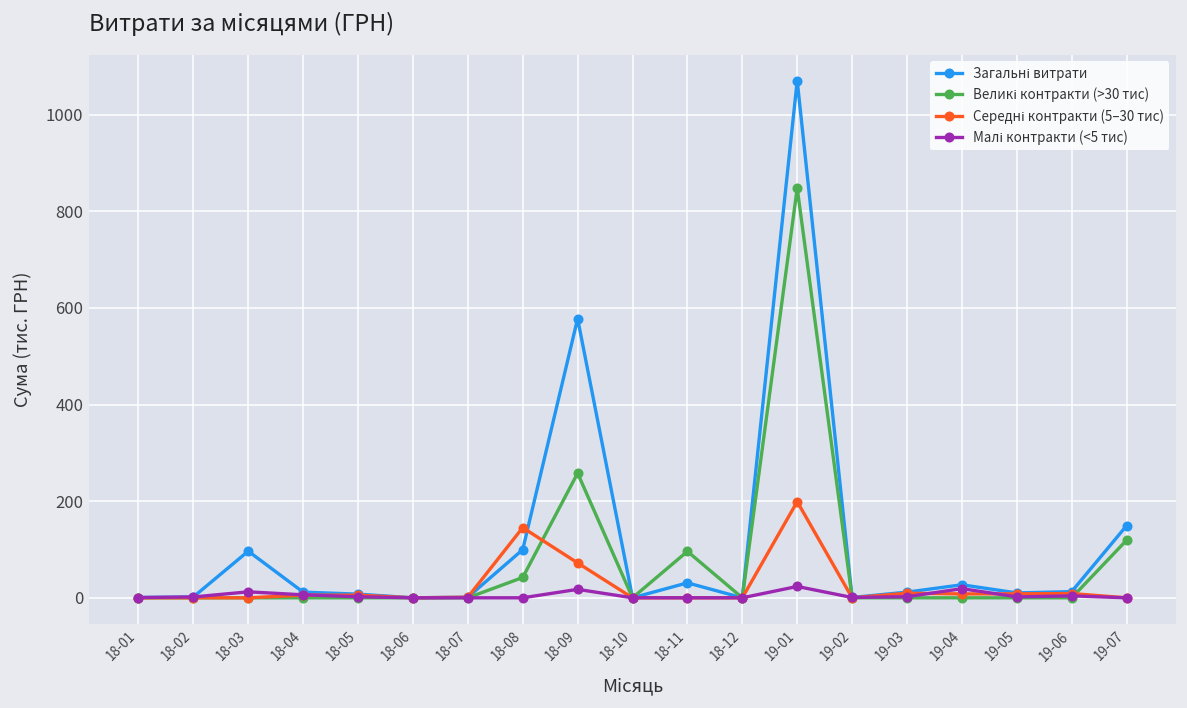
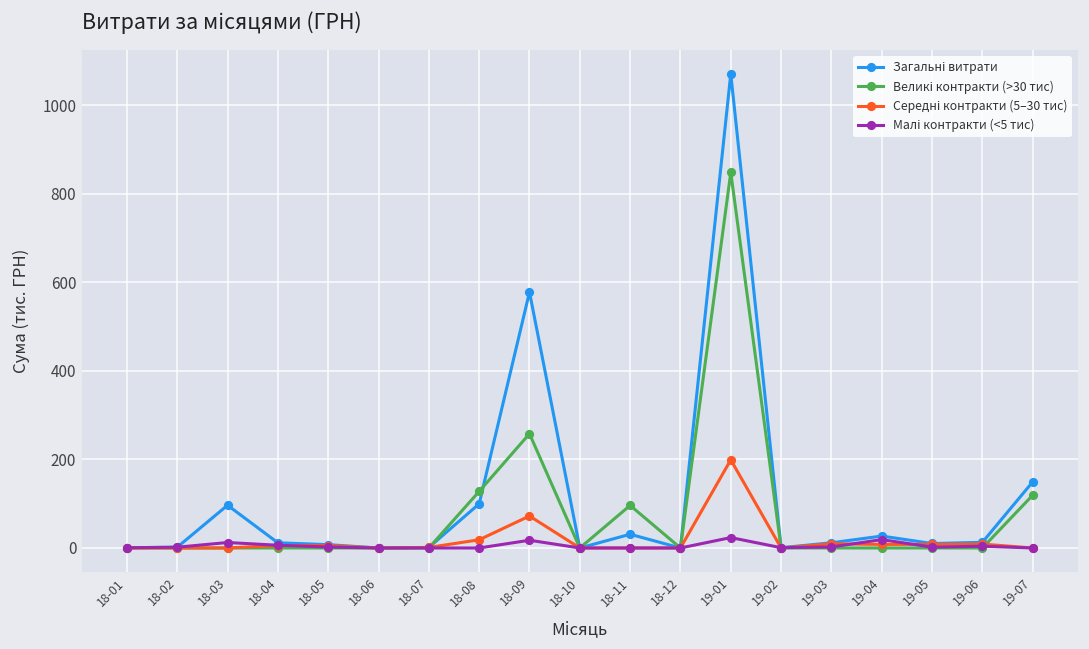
Великі контракти (>30 тис), 18-08: 40 -> 130
Середні контракти (5–30 тис), 18-08: 150 -> 20
